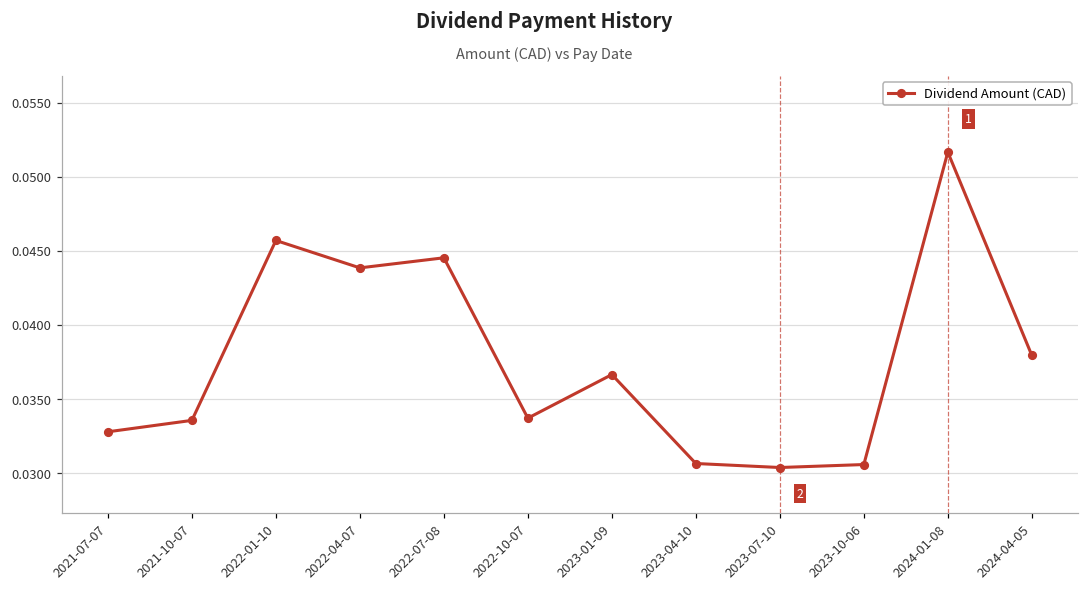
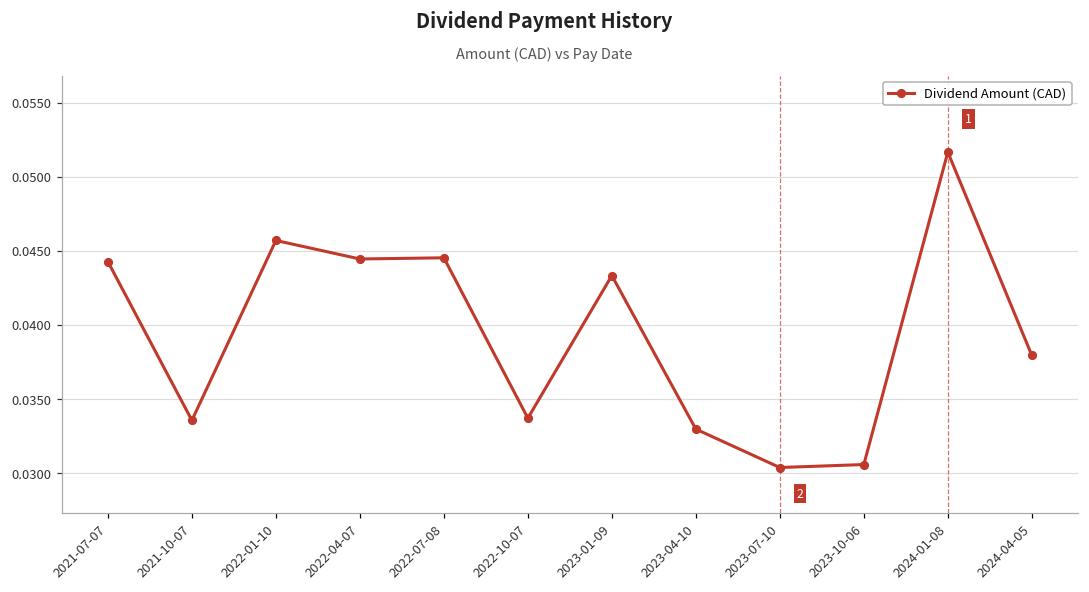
2021-07-07: 0.0328 -> 0.0443
2022-04-07: 0.0439 -> 0.0445
2023-01-09: 0.0367 -> 0.0433
2023-04-10: 0.0307 -> 0.0330
